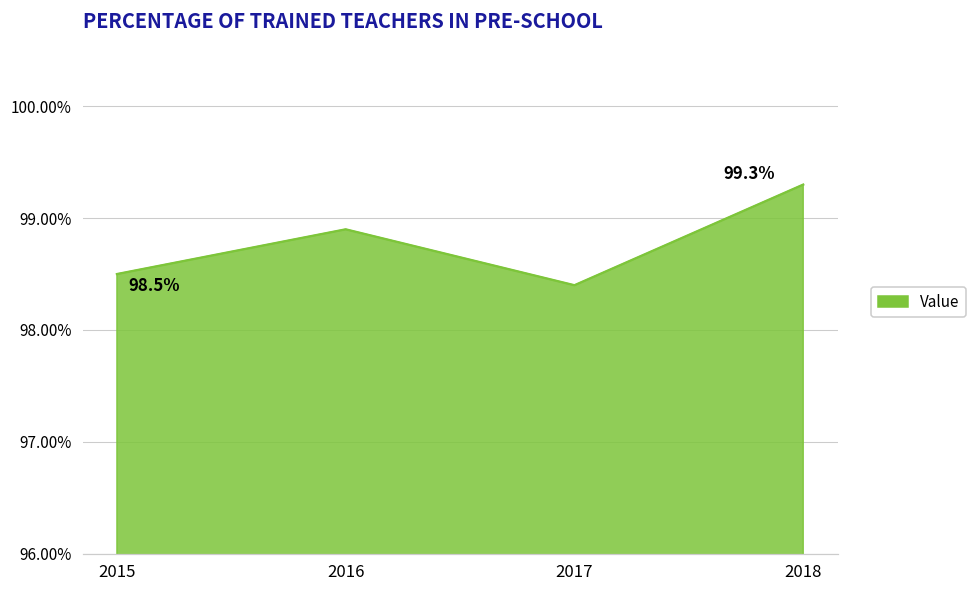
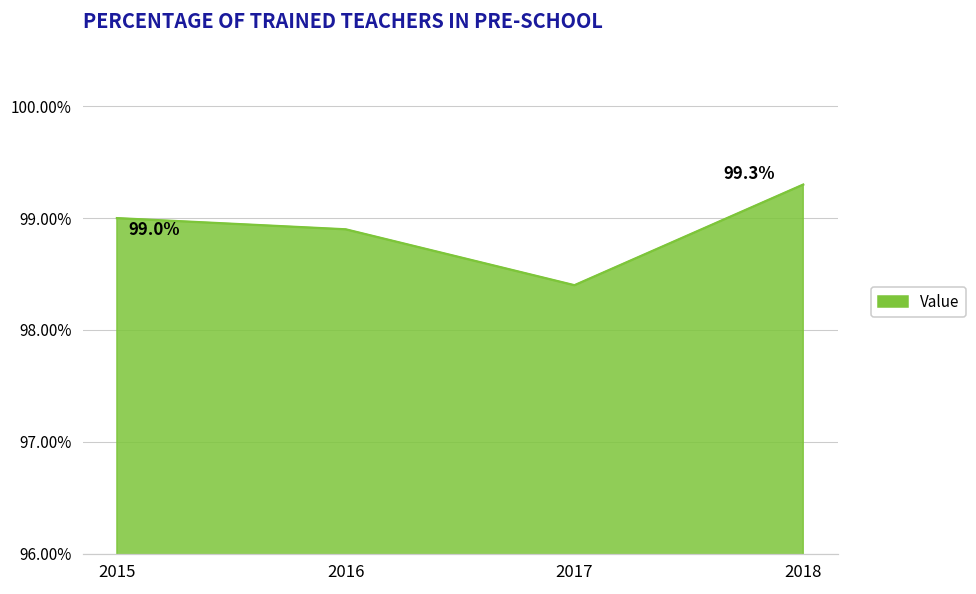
2015: 98.5% -> 99.0%
